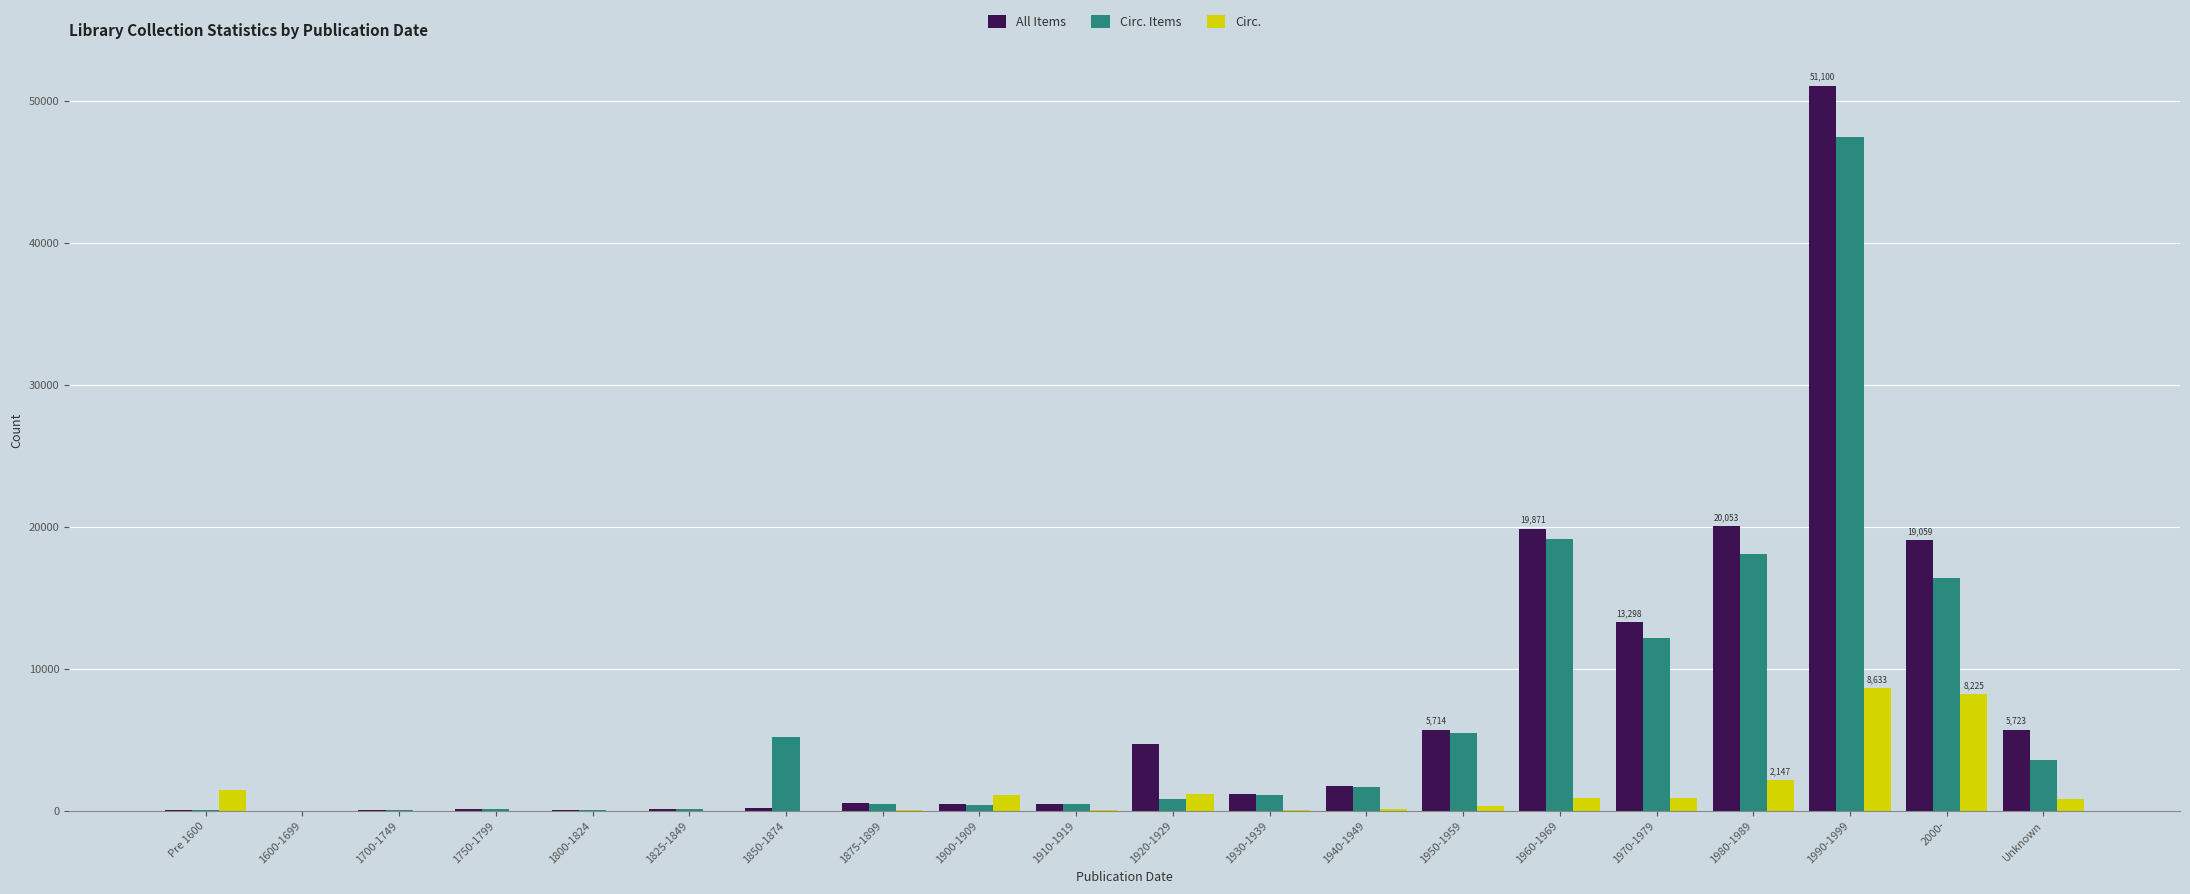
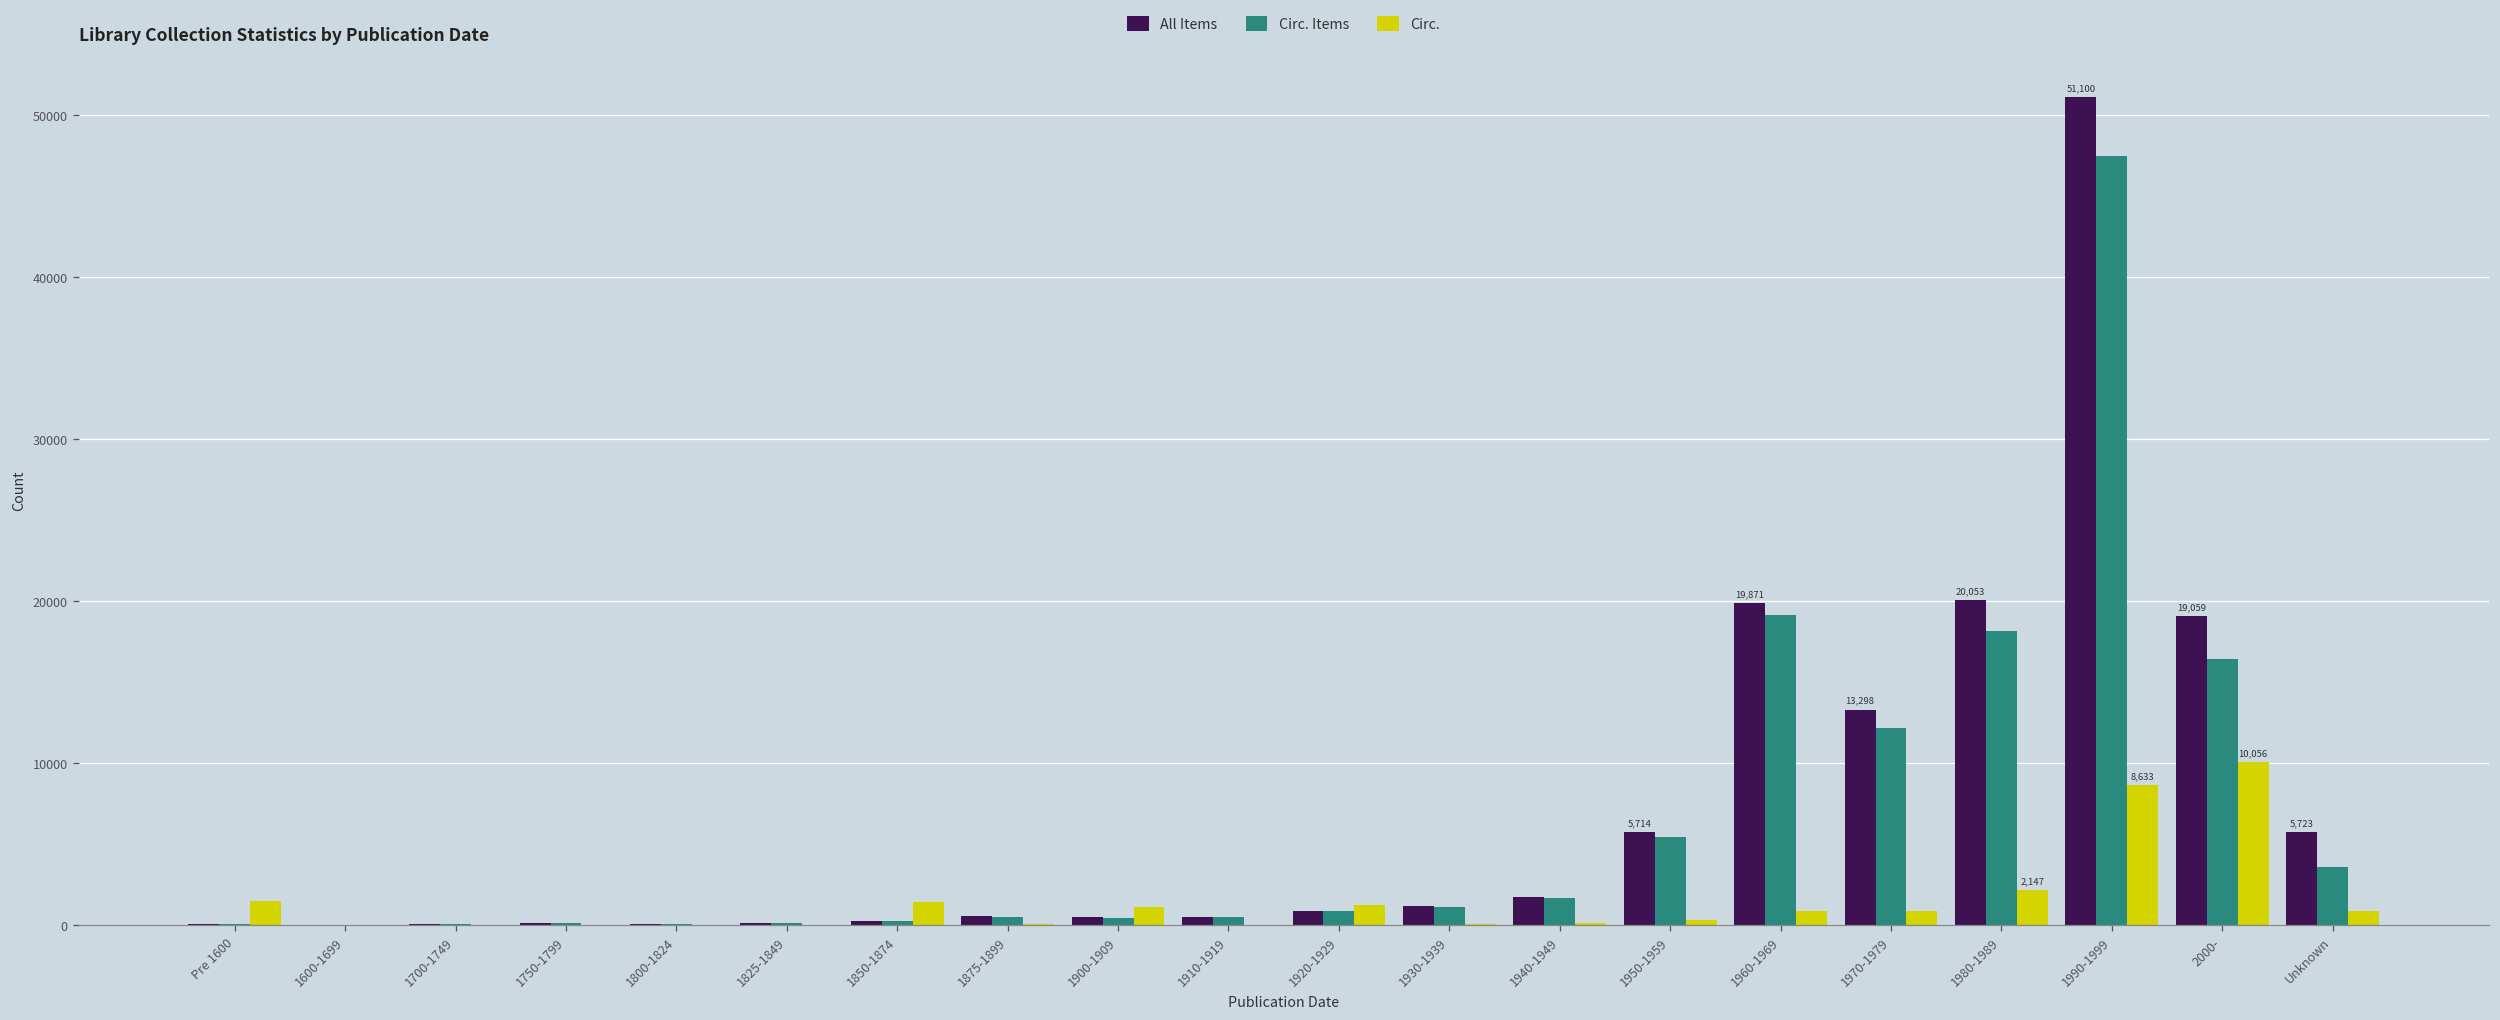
Circ. Items, 1850-1874: 5200 -> 200
Circ., 1850-1874: 0 -> 1400
All Items, 1920-1929: 4700 -> 900
Circ., 2000-: 8,225 -> 10,056
